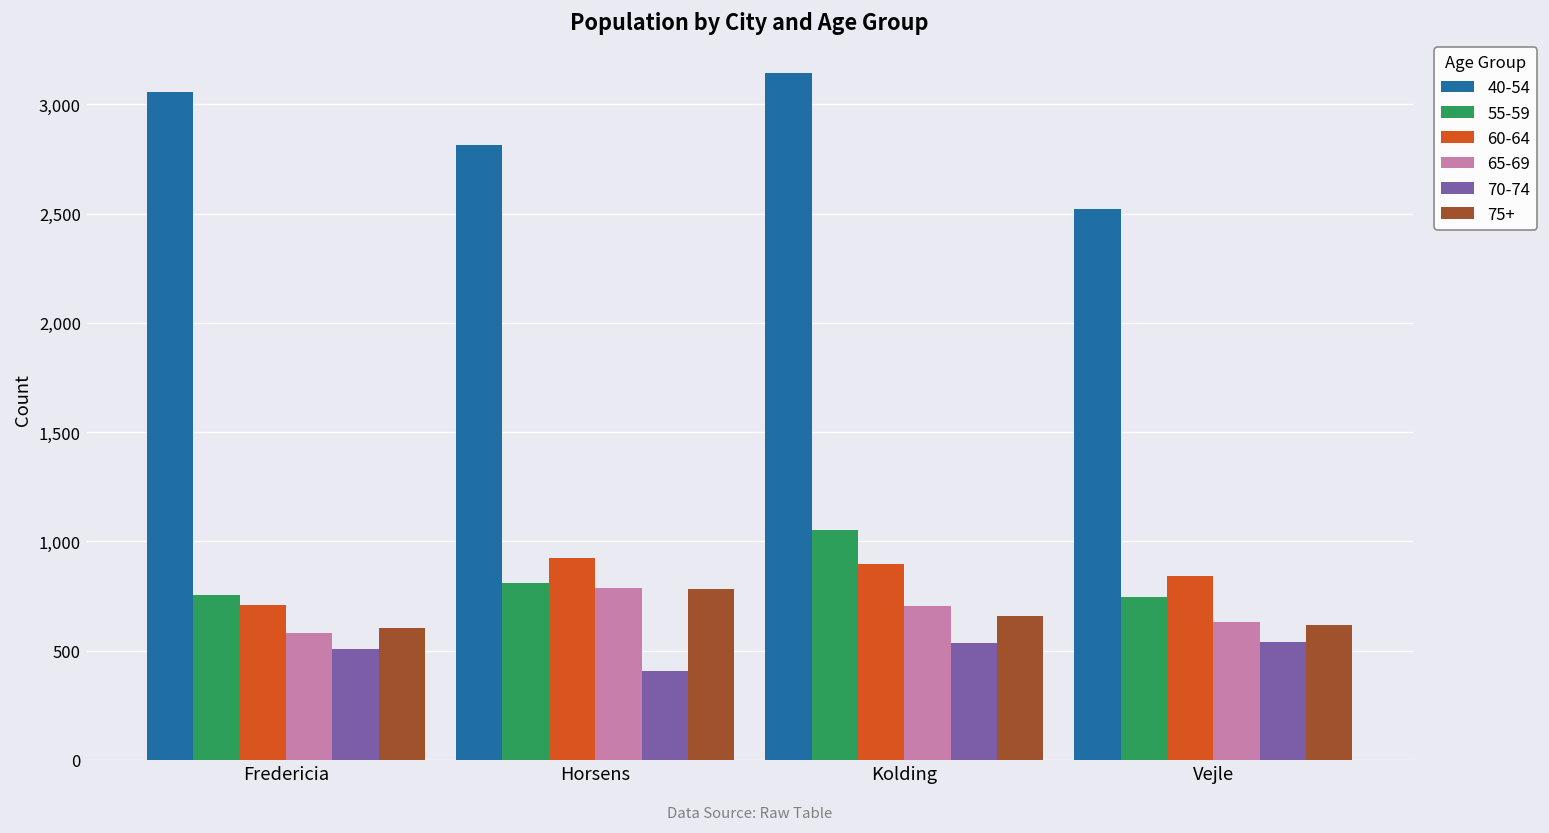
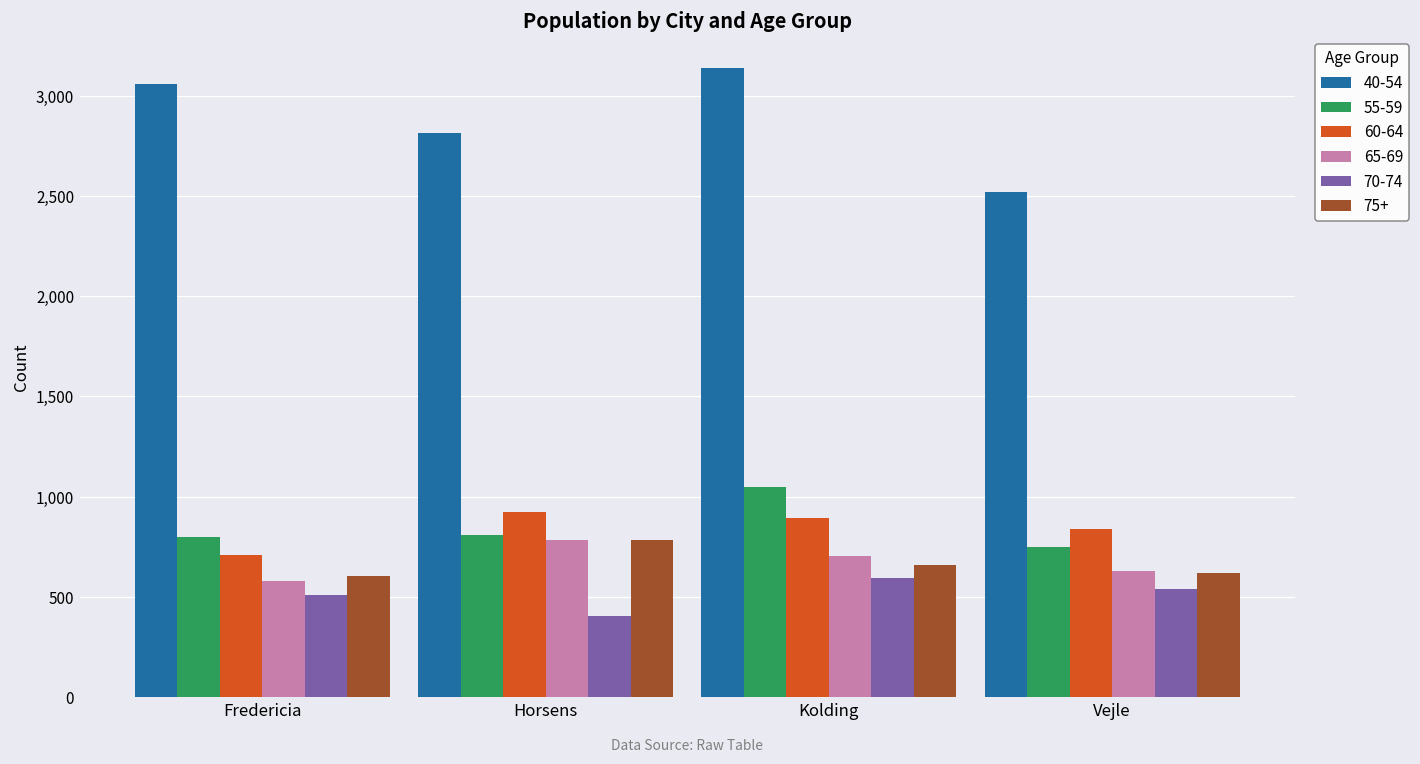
55-59, Fredericia: 750 -> 800
70-74, Kolding: 540 -> 590
